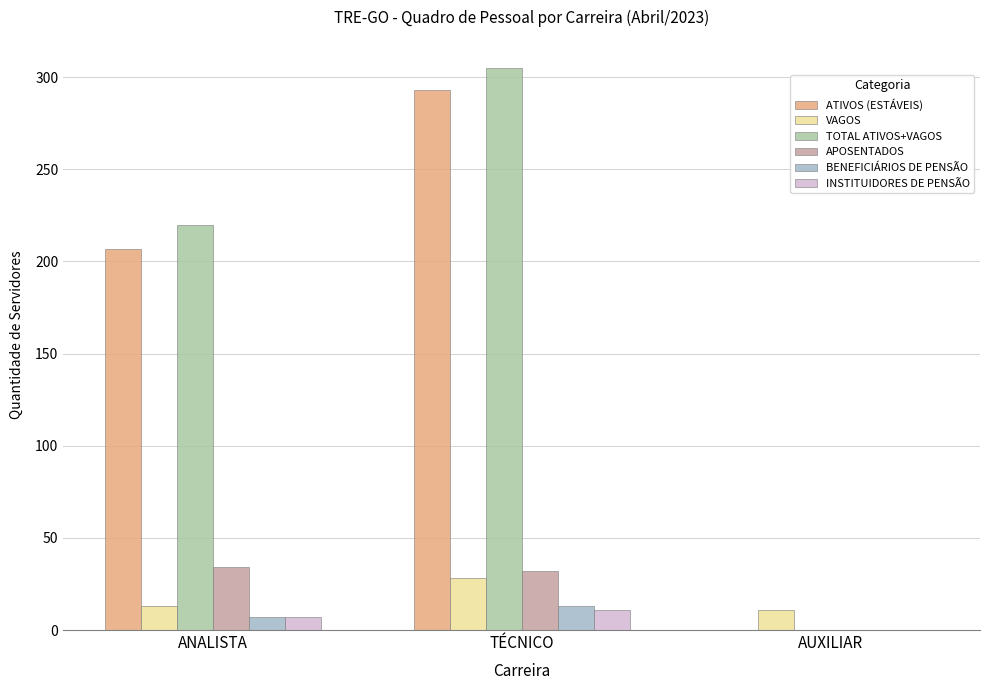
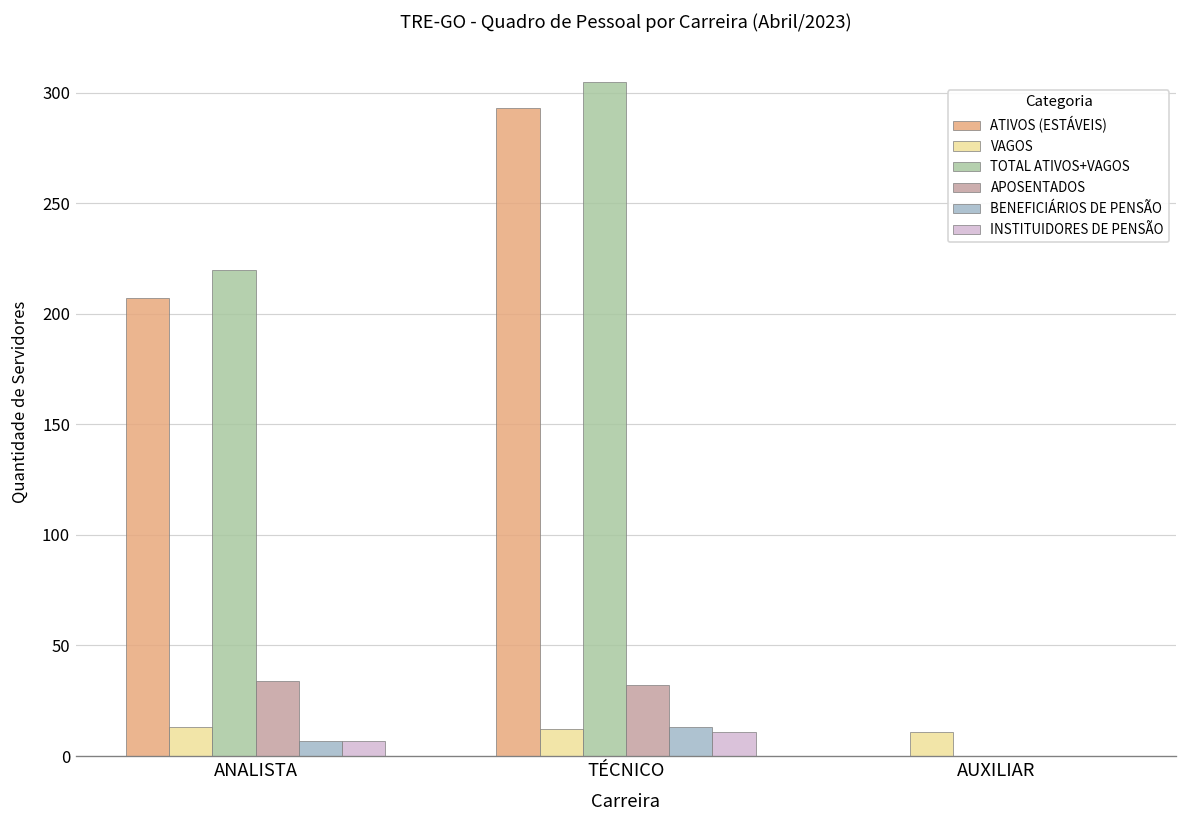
VAGOS, TÉCNICO: 28 -> 12
